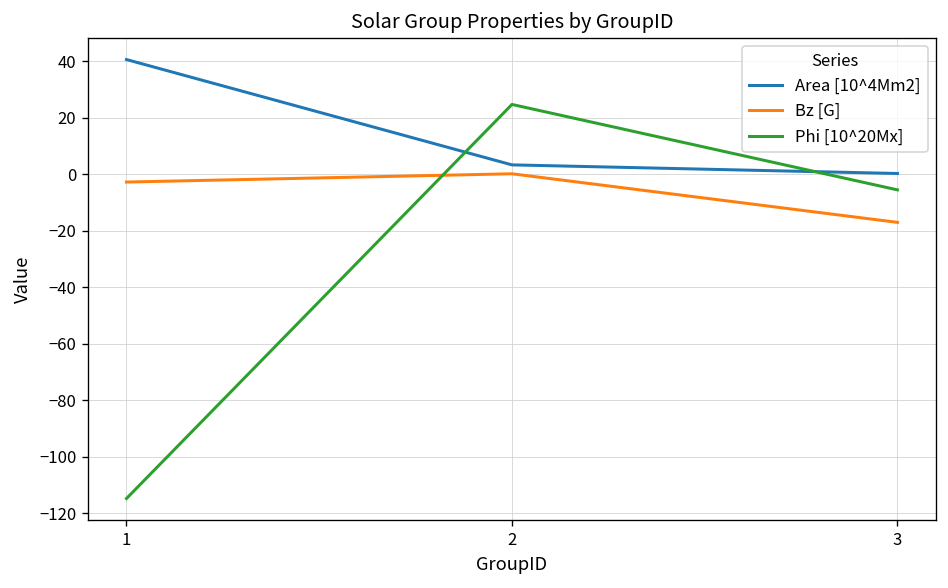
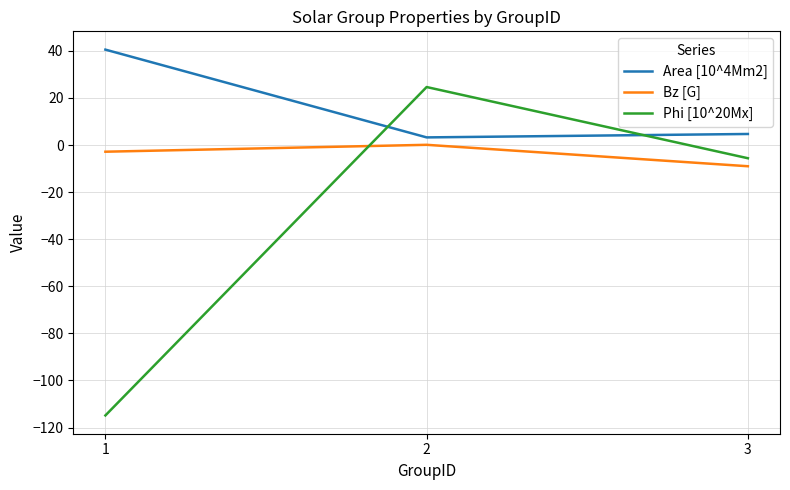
Area [10^4Mm2], 3: 0 -> 5
Bz [G], 3: -17 -> -9
